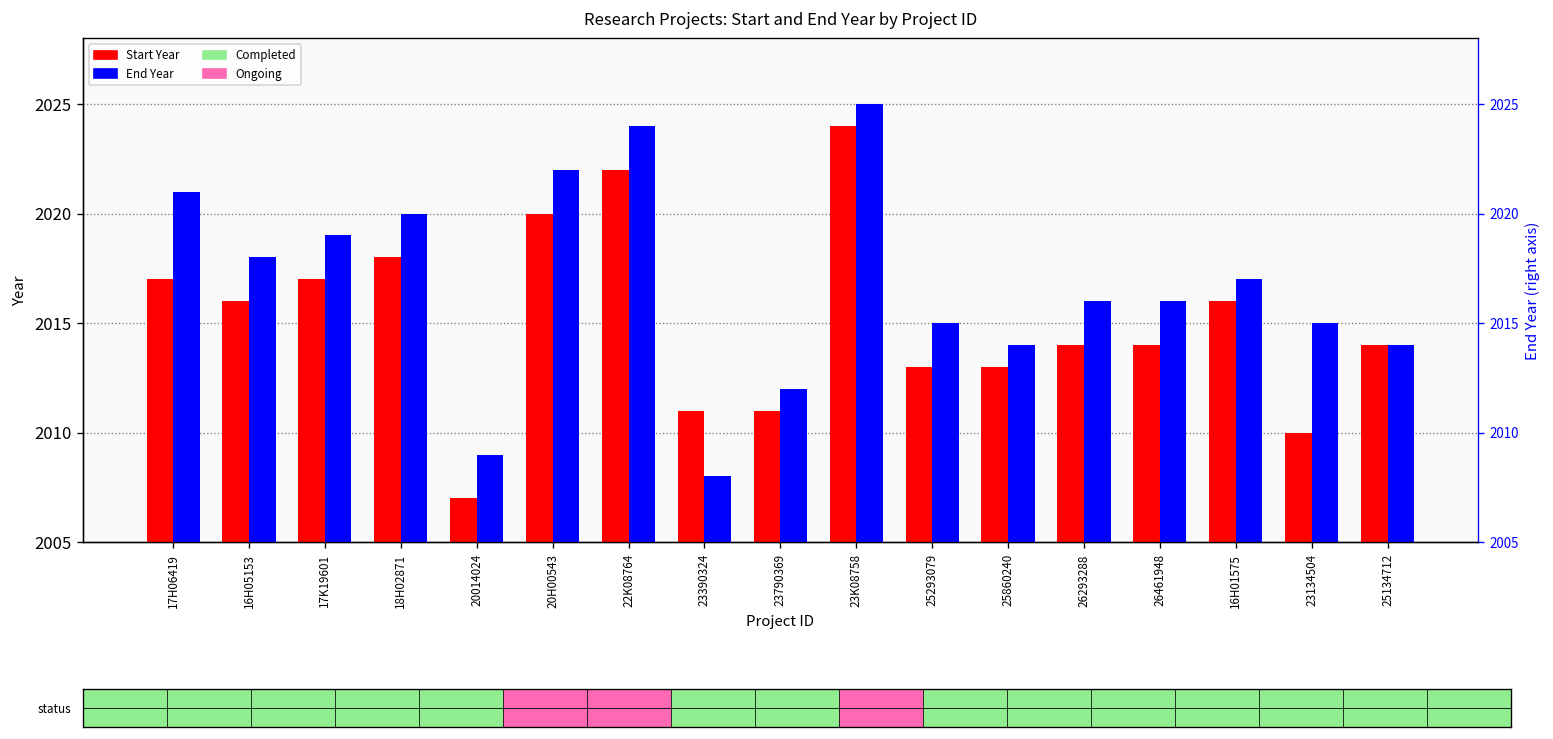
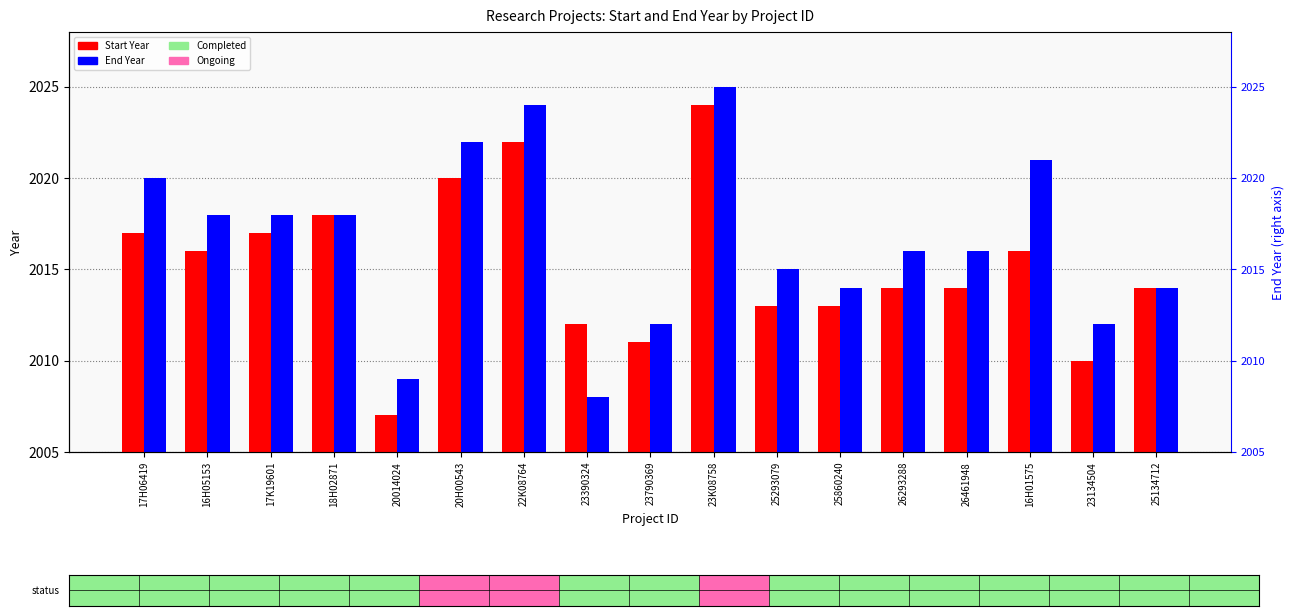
Research Projects: Start and End Year by Project ID, End Year, 17H06419: 2021 -> 2020
Research Projects: Start and End Year by Project ID, End Year, 17K19601: 2019 -> 2018
Research Projects: Start and End Year by Project ID, End Year, 18H02871: 2020 -> 2018
Research Projects: Start and End Year by Project ID, Start Year, 23390324: 2011 -> 2012
Research Projects: Start and End Year by Project ID, End Year, 16H01575: 2017 -> 2021
Research Projects: Start and End Year by Project ID, End Year, 23134504: 2015 -> 2012
